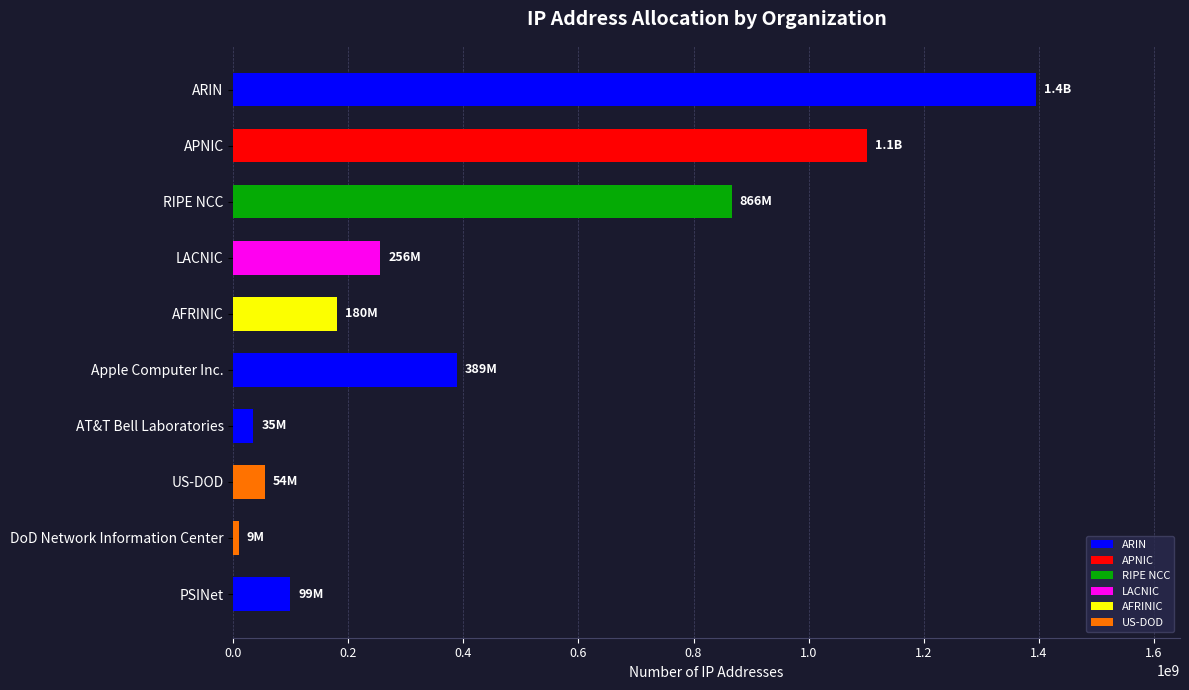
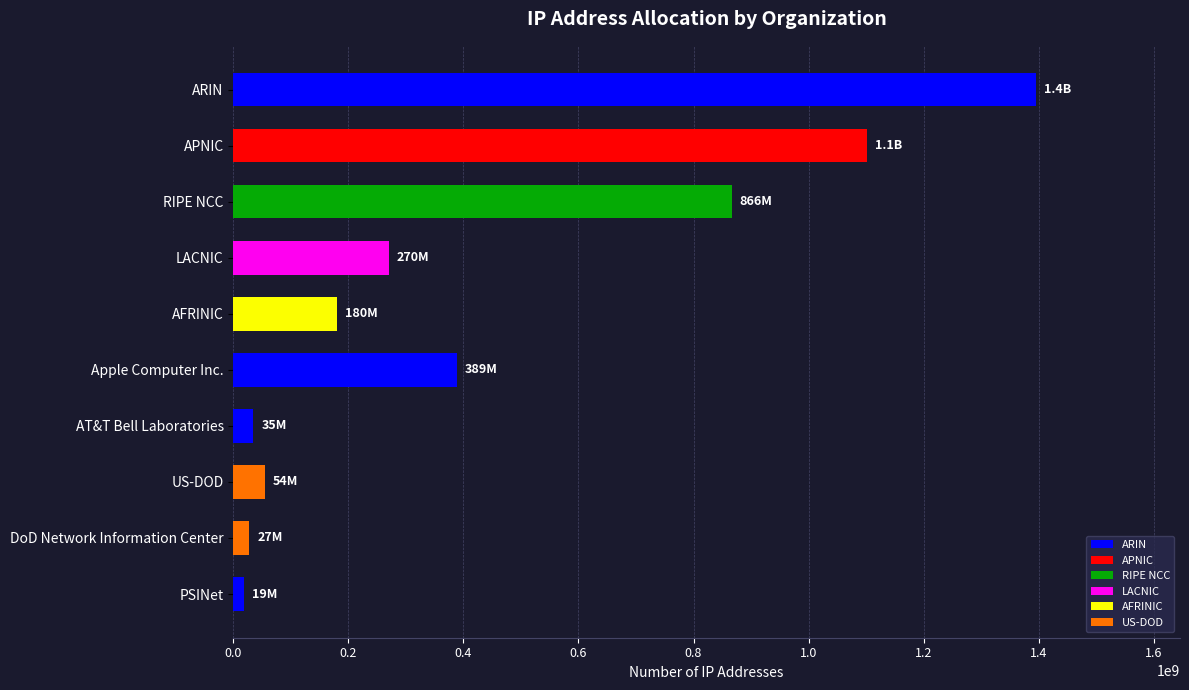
LACNIC: 256M -> 270M
DoD Network Information Center: 9M -> 27M
PSINet: 99M -> 19M
